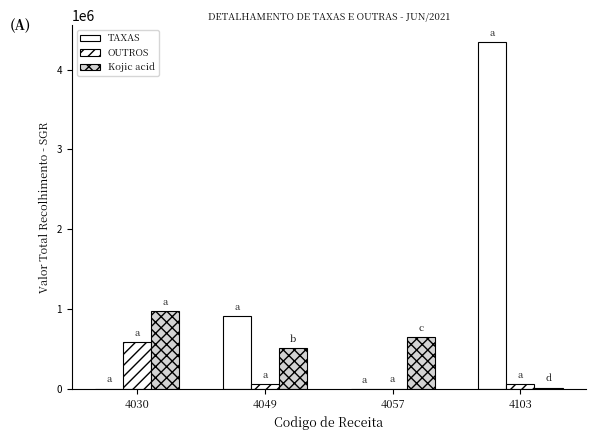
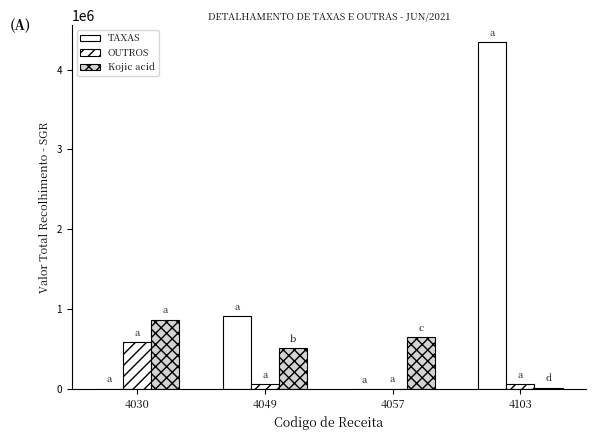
Kojic acid, 4030: 1000000 -> 900000
